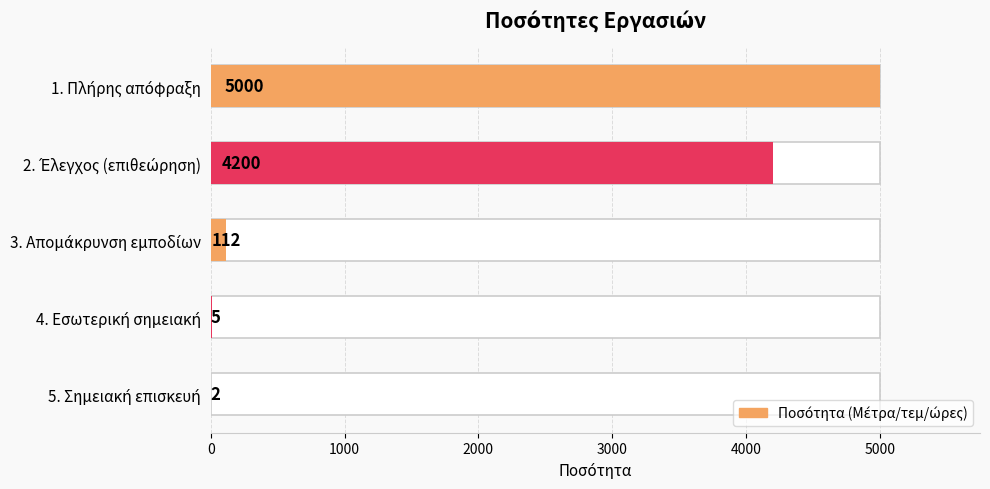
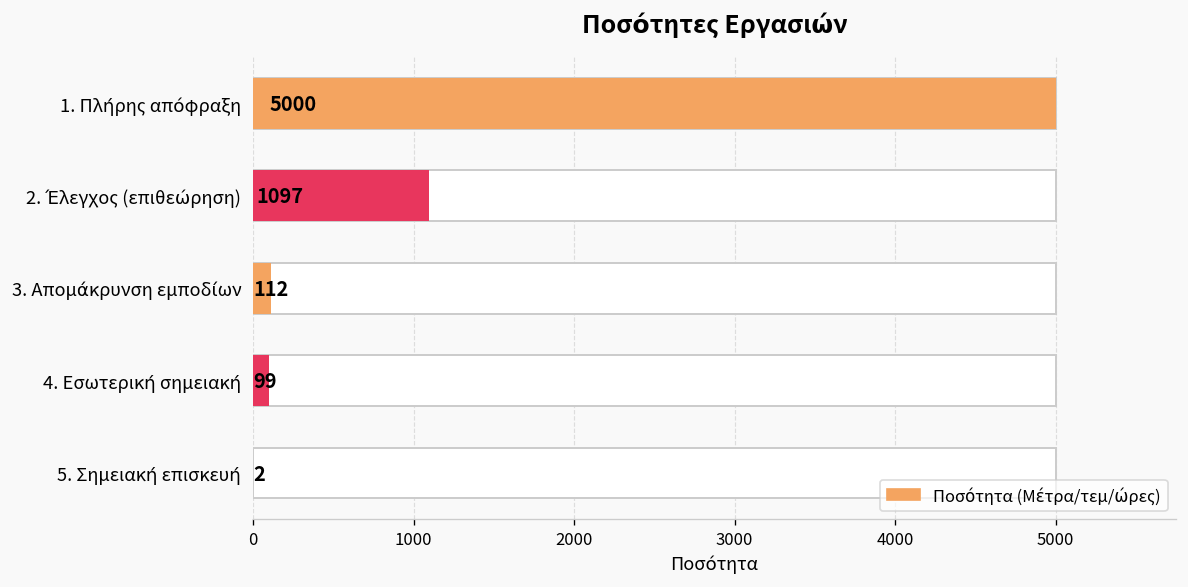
Ποσότητα (Μέτρα/τεμ/ώρες), 2. Έλεγχος (επιθεώρηση): 4200 -> 1097
Ποσότητα (Μέτρα/τεμ/ώρες), 4. Εσωτερική σημειακή: 5 -> 99
